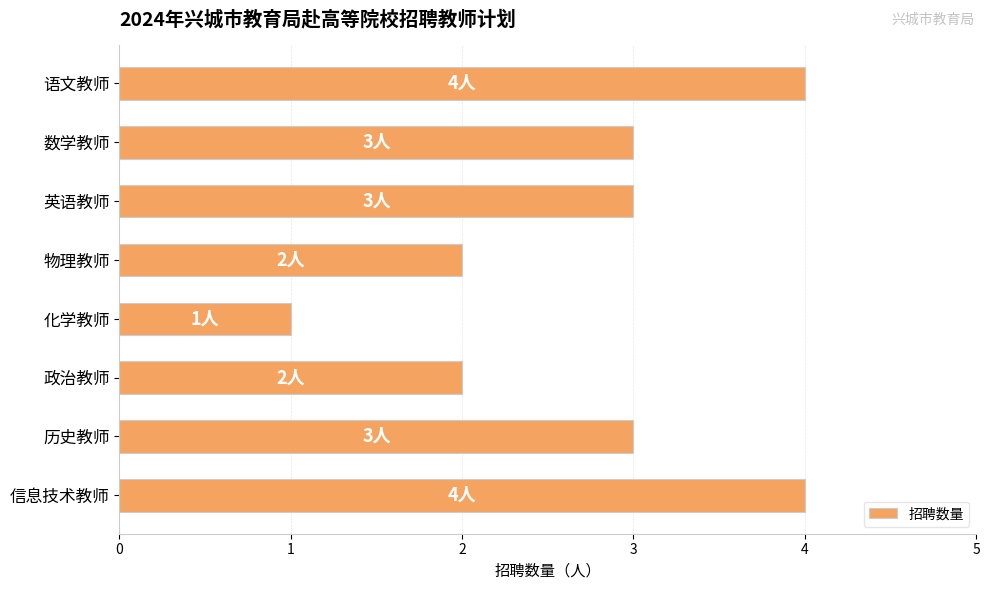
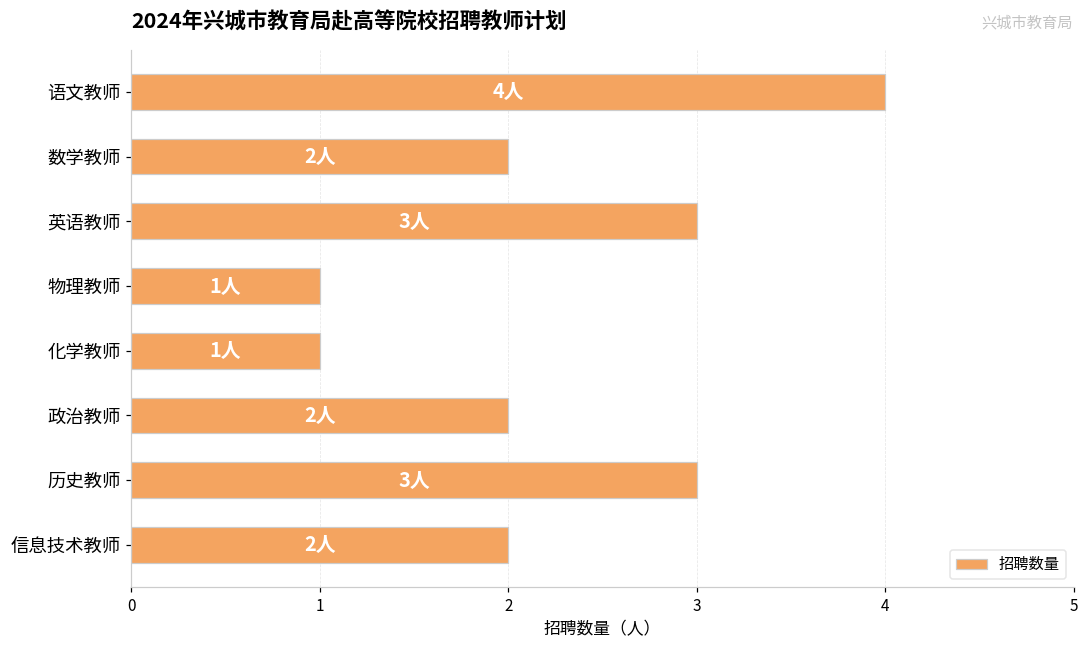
数学教师: 3人 -> 2人
物理教师: 2人 -> 1人
信息技术教师: 4人 -> 2人
